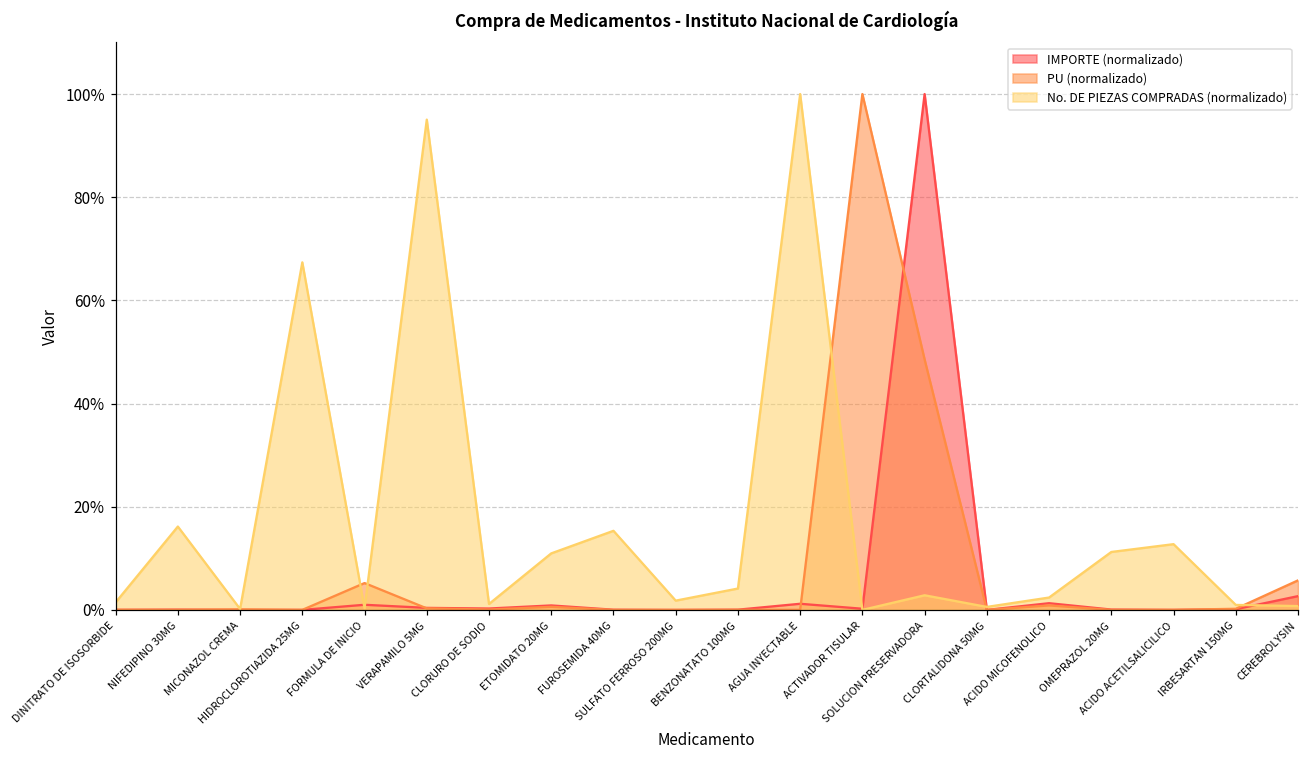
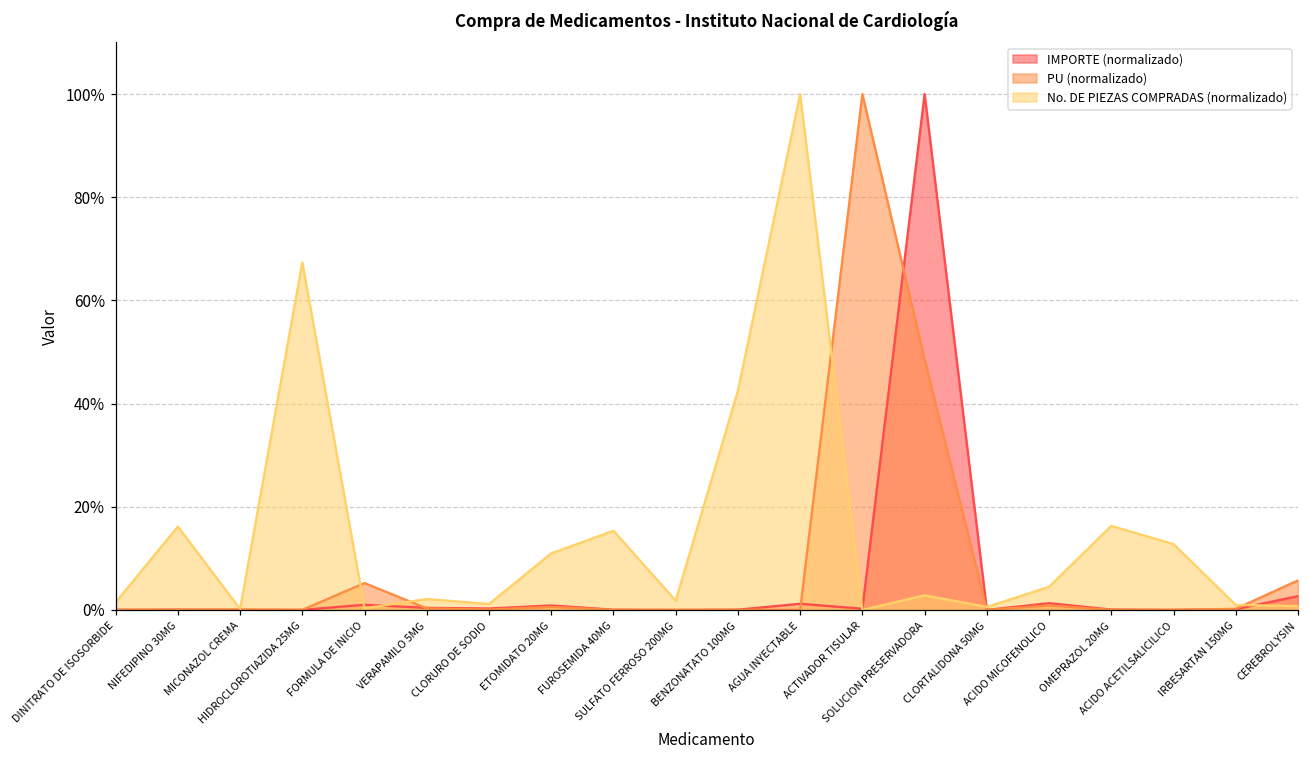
No. DE PIEZAS COMPRADAS (normalizado), VERAPAMILO 5MG: 95% -> 2%
No. DE PIEZAS COMPRADAS (normalizado), BENZONATATO 100MG: 4% -> 43%
No. DE PIEZAS COMPRADAS (normalizado), ACIDO MICOFENOLICO: 2% -> 4%
No. DE PIEZAS COMPRADAS (normalizado), OMEPRAZOL 20MG: 11% -> 16%
